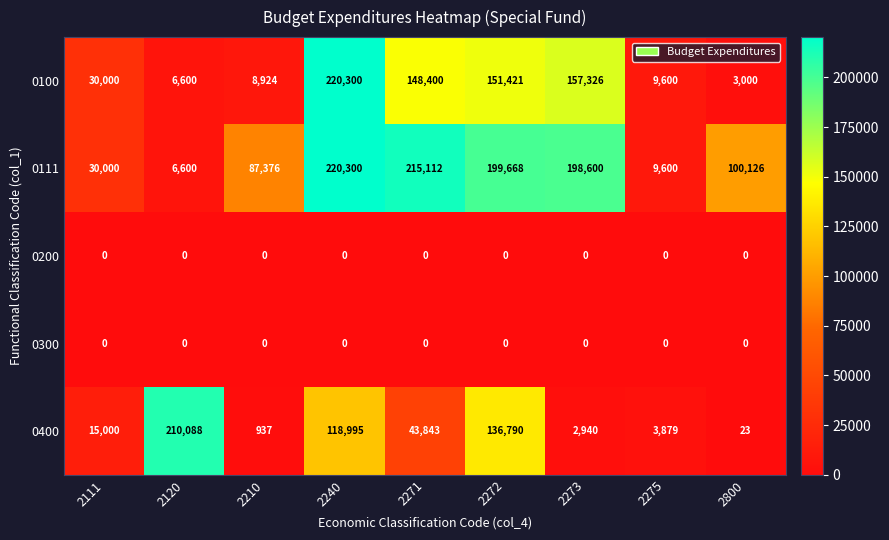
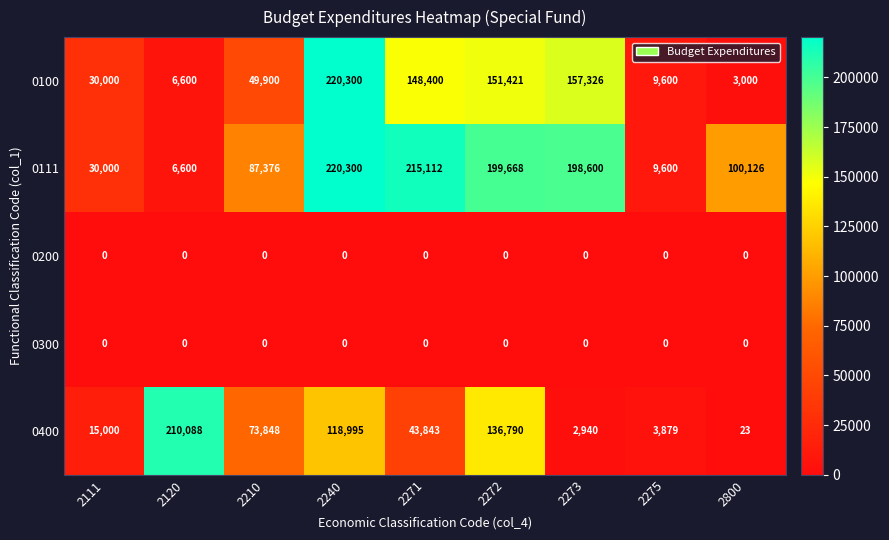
0100, 2210: 8,924 -> 49,900
0400, 2210: 937 -> 73,848
